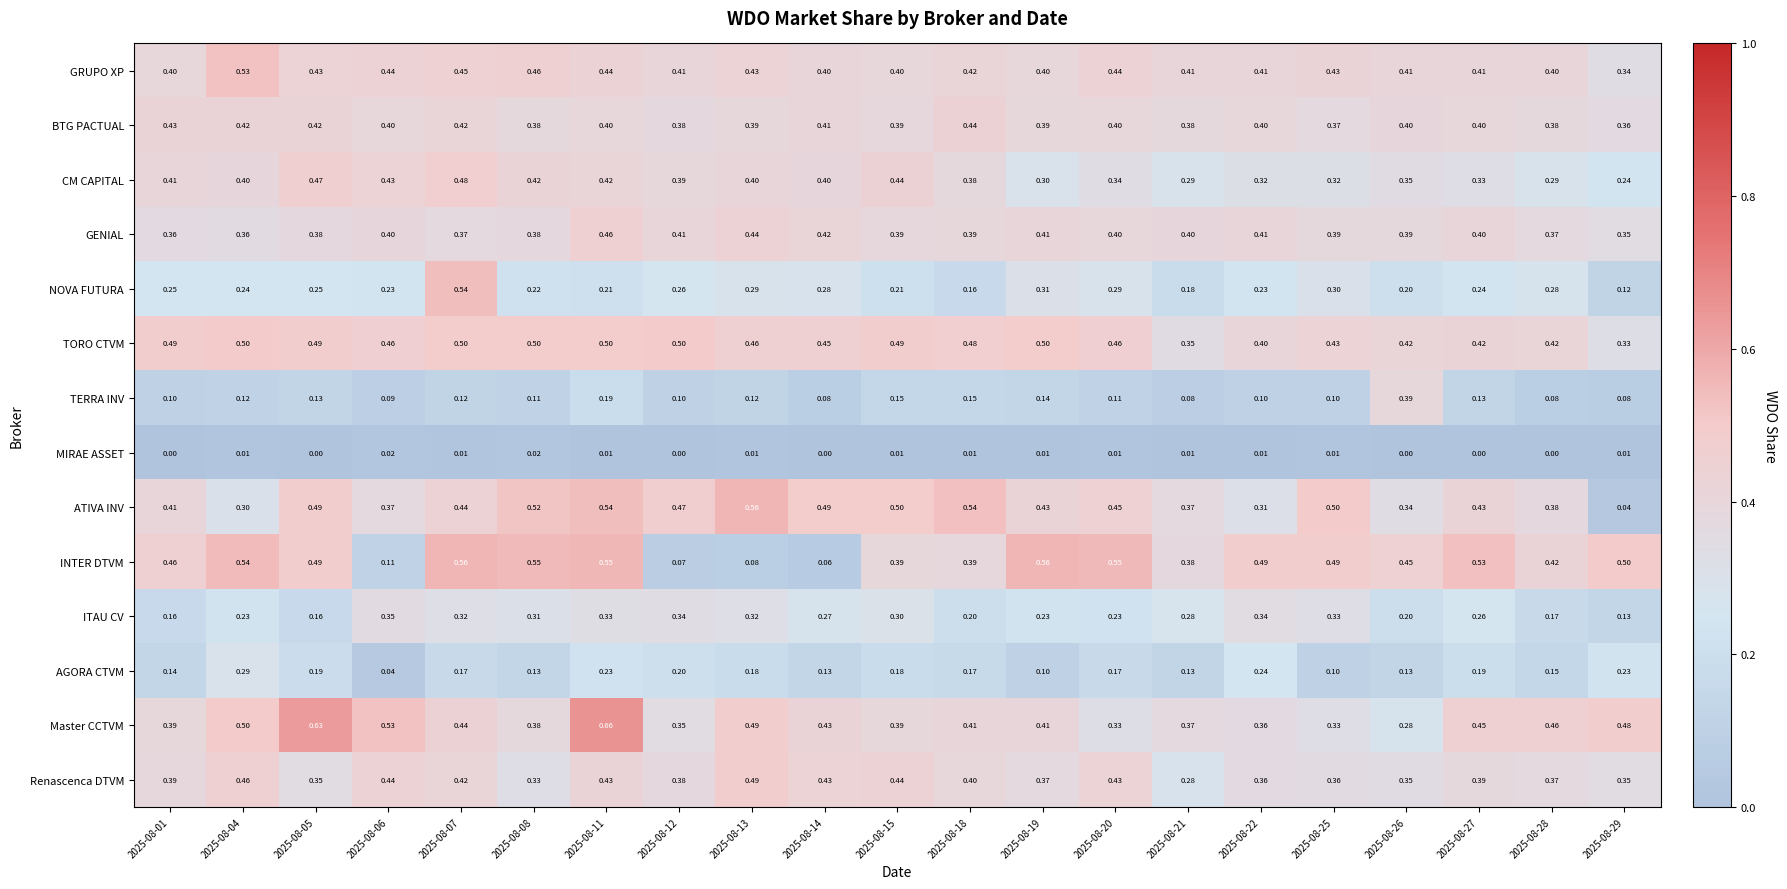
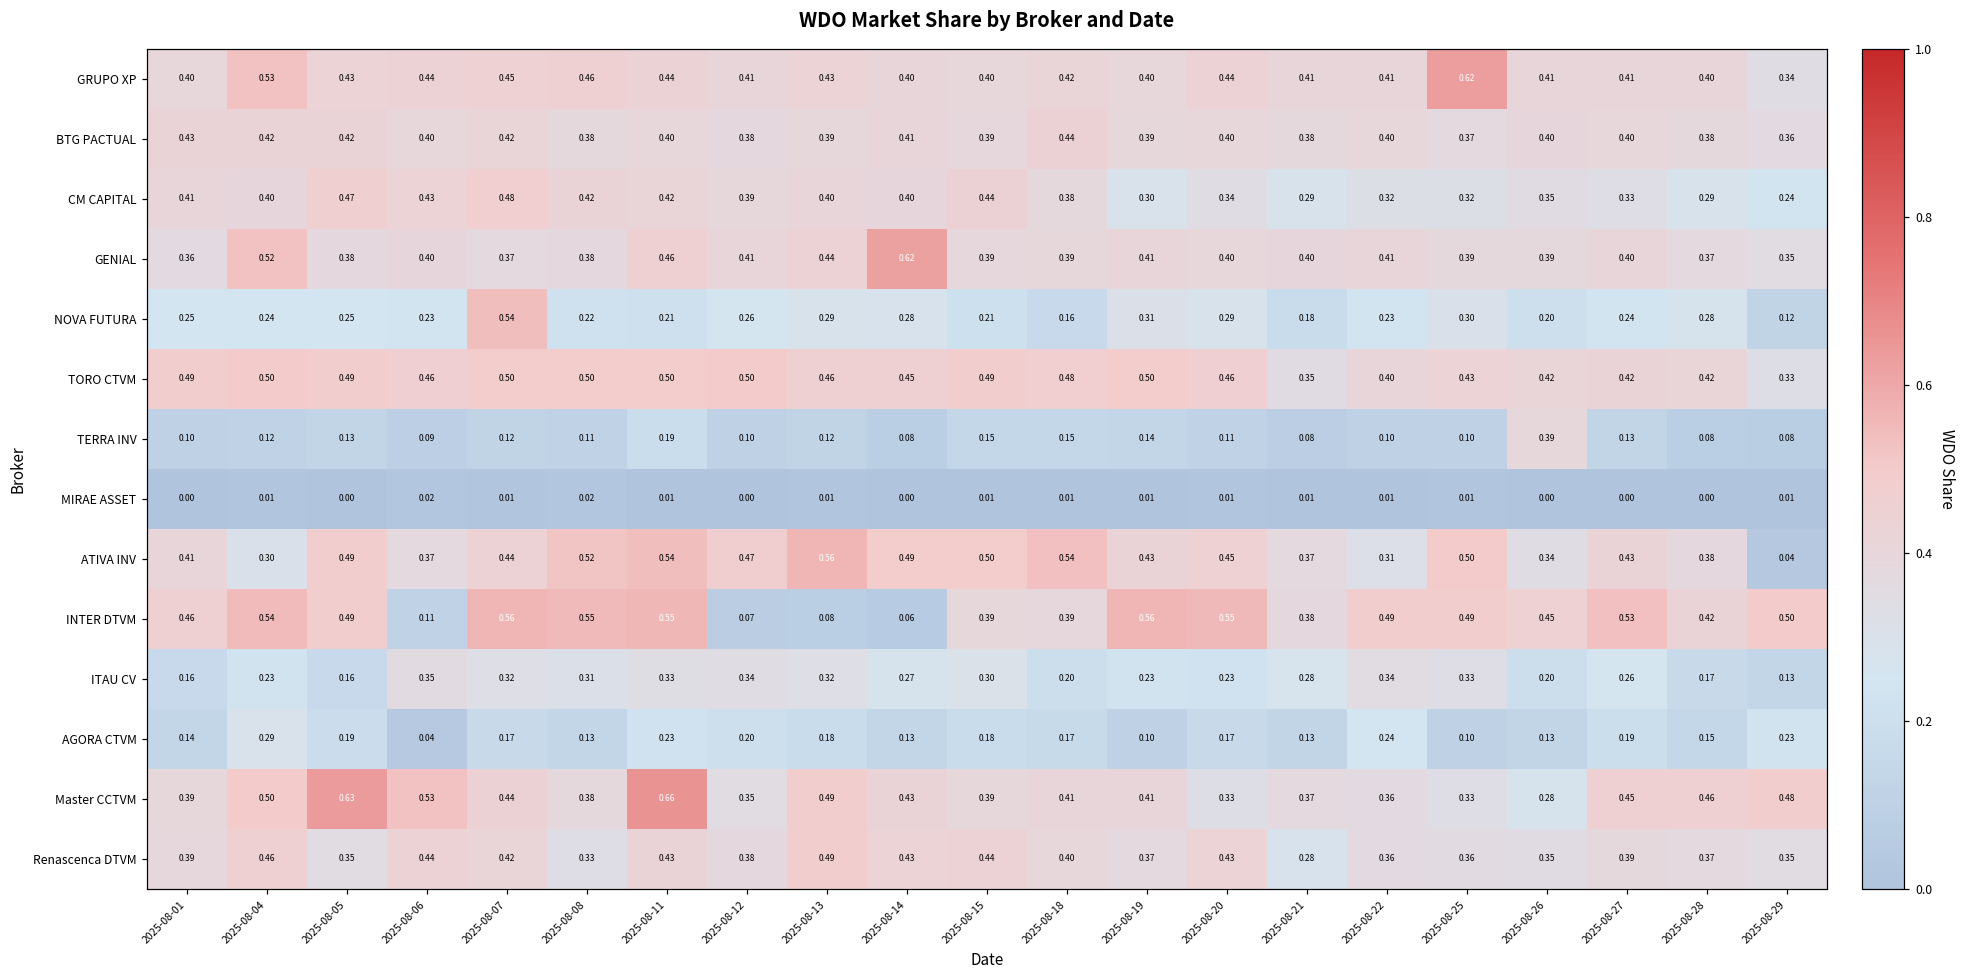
GRUPO XP, 2025-08-25: 0.43 -> 0.62
GENIAL, 2025-08-04: 0.36 -> 0.52
GENIAL, 2025-08-14: 0.42 -> 0.62
